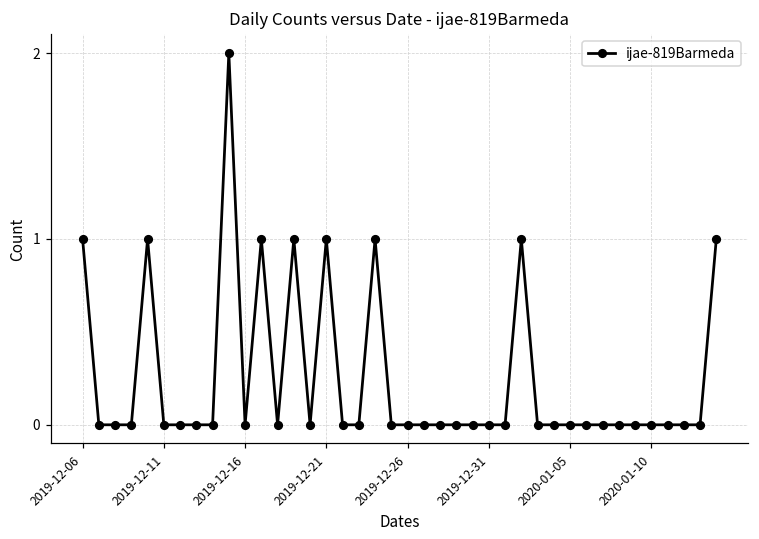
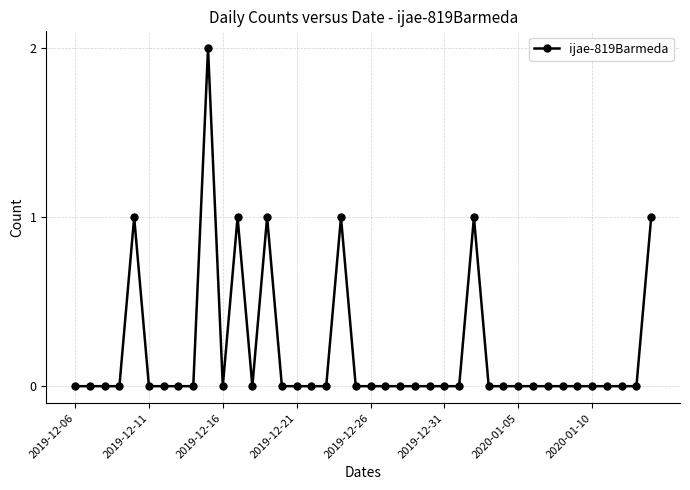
2019-12-06: 1 -> 0
2019-12-21: 1 -> 0
